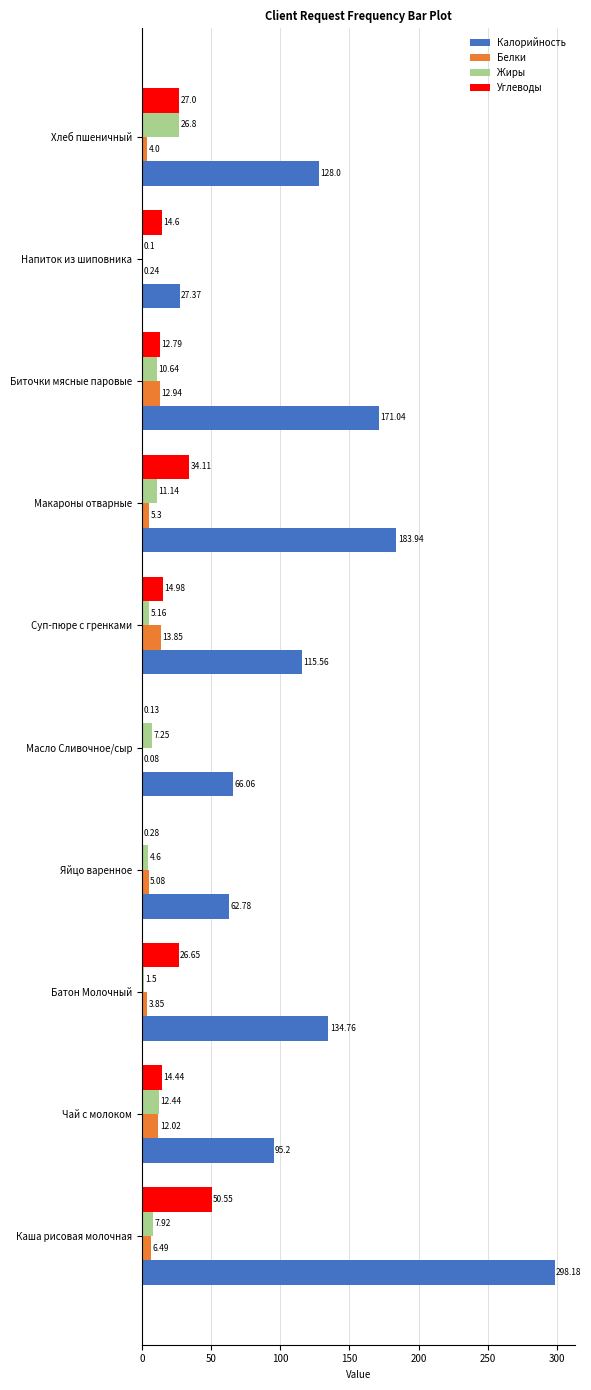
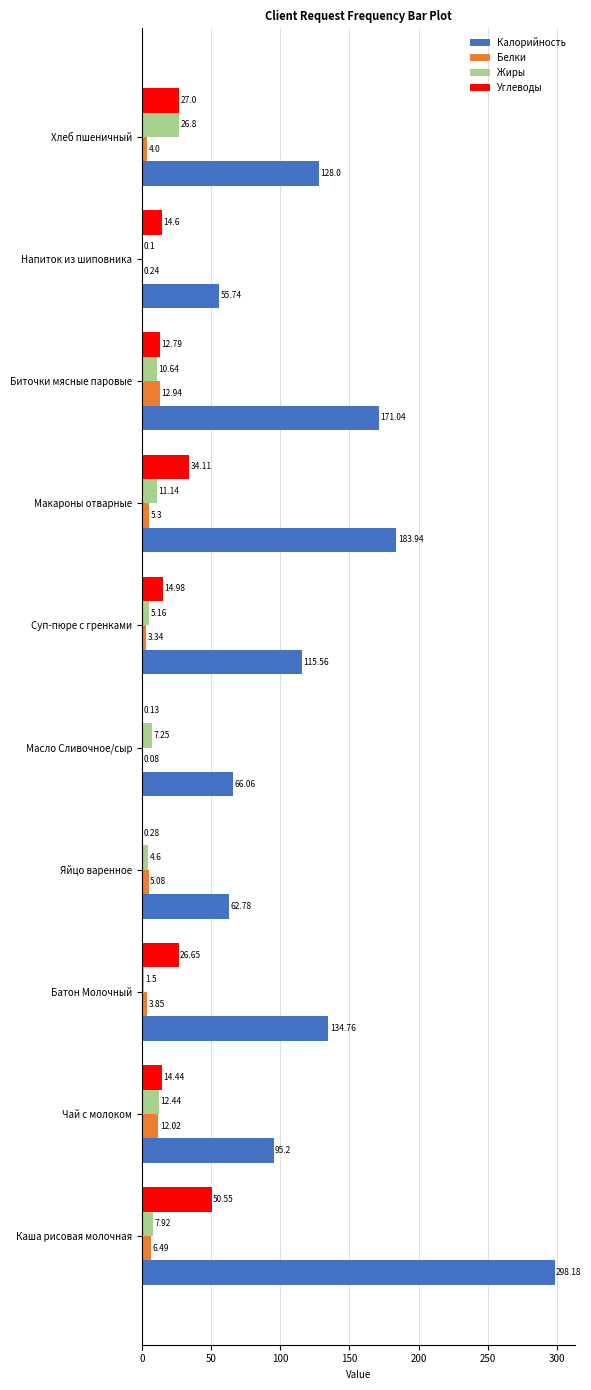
Калорийность, Напиток из шиповника: 27.37 -> 55.74
Белки, Суп-пюре с гренками: 13.85 -> 3.34
